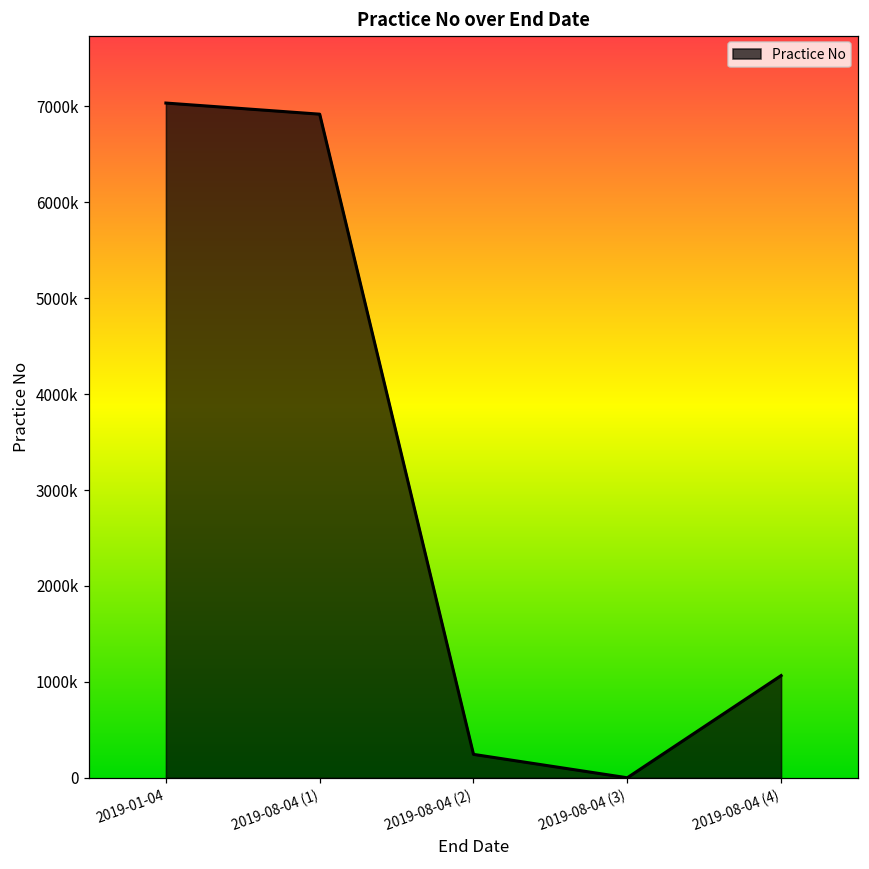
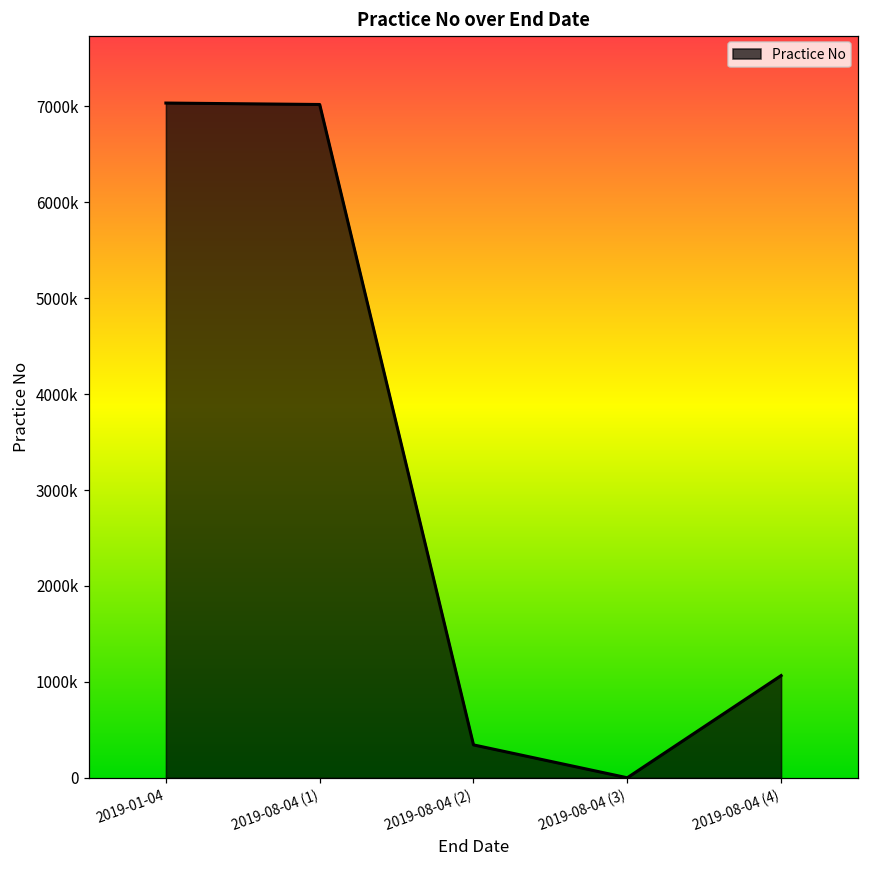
2019-08-04 (1): 6900000 -> 7000000
2019-08-04 (2): 200000 -> 300000
